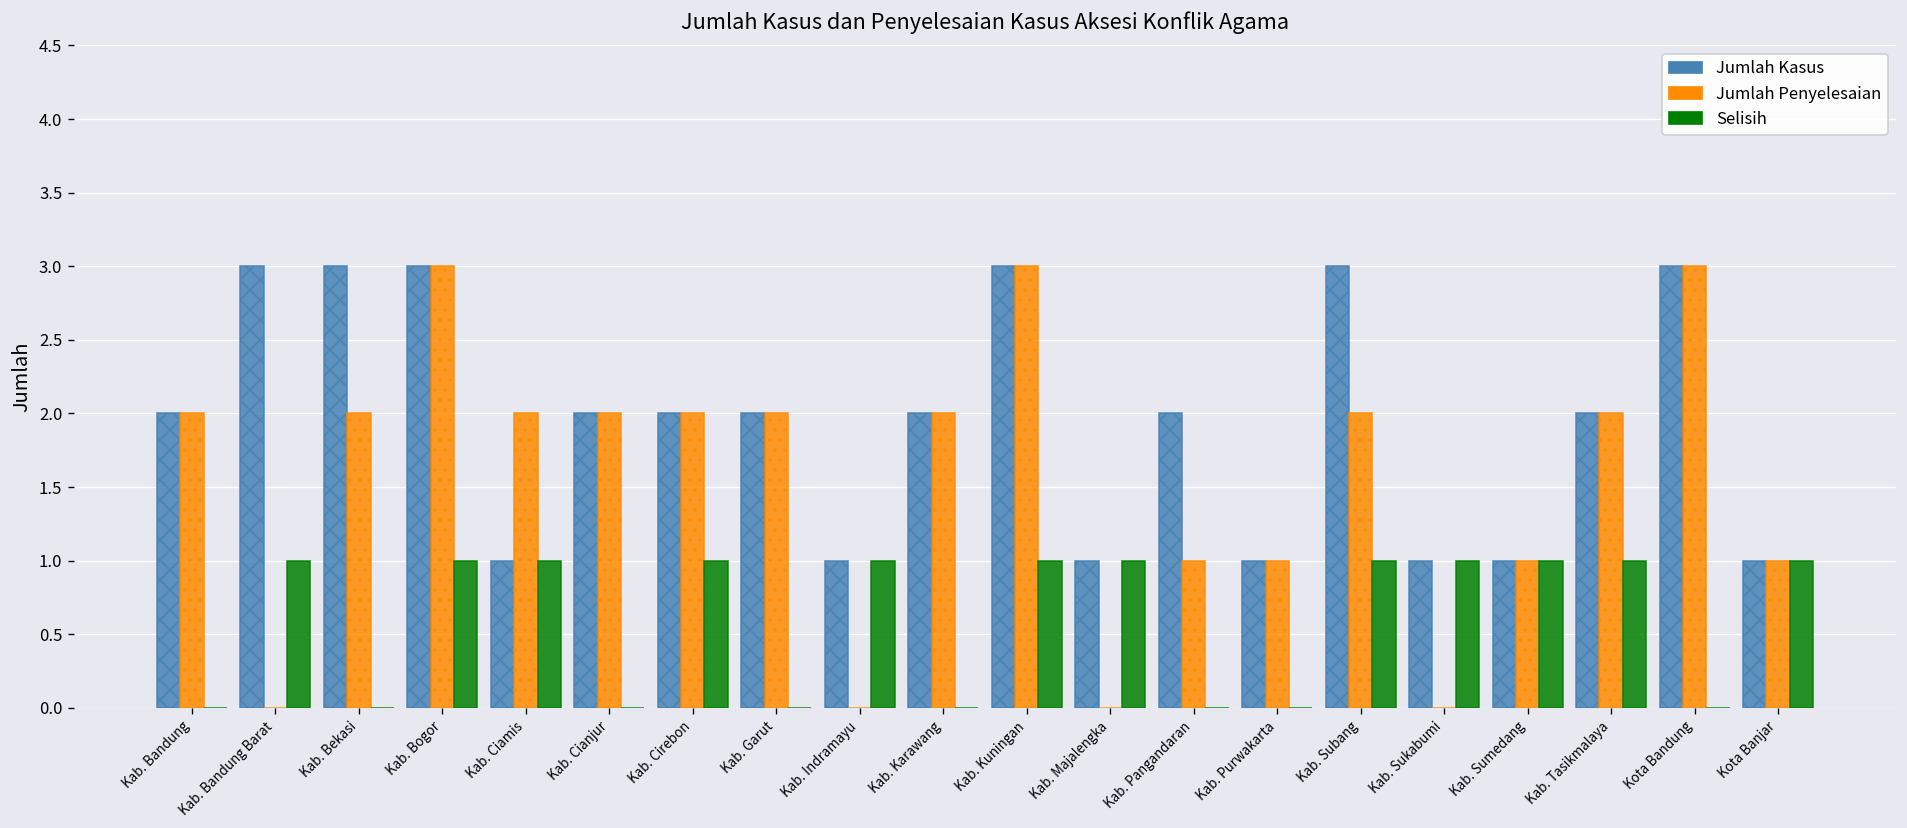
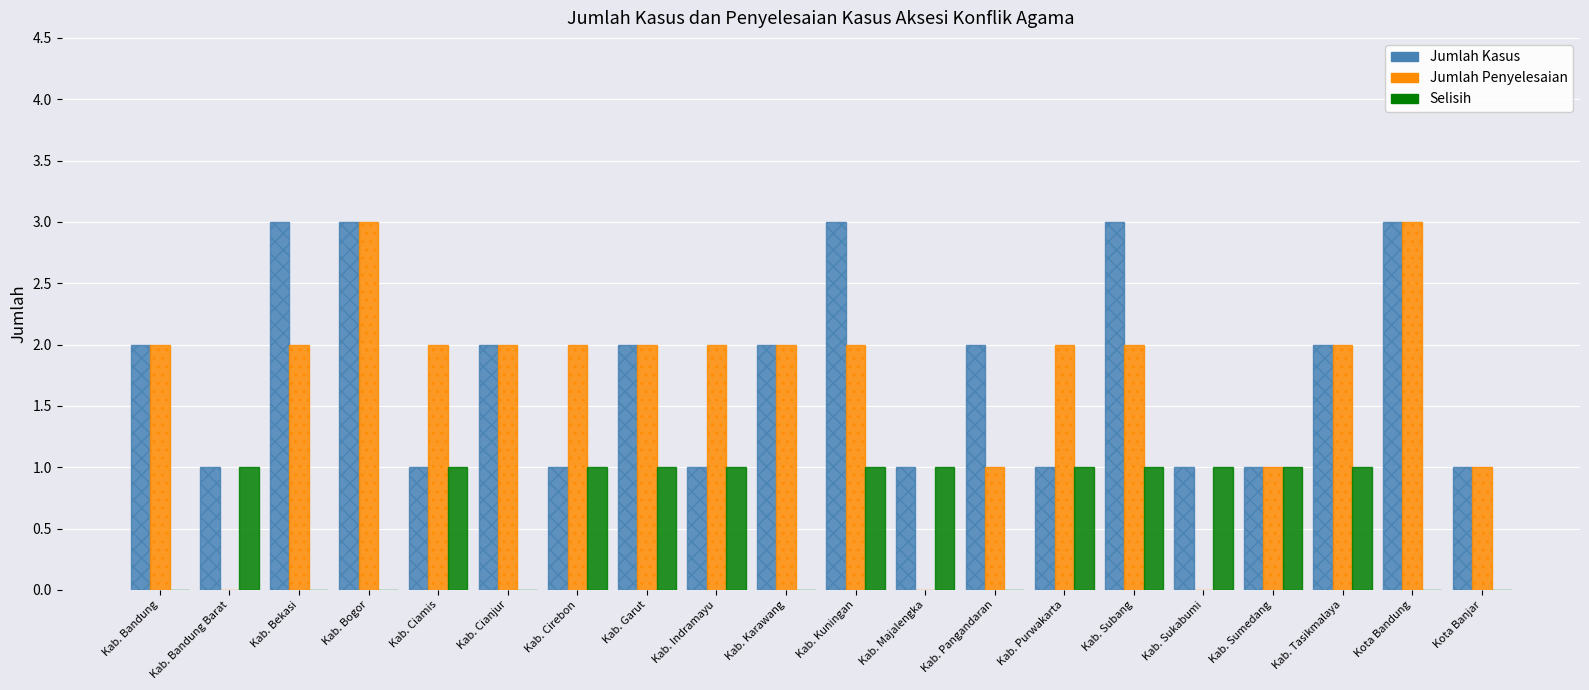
Jumlah Kasus, Kab. Bandung Barat: 3 -> 1
Selisih, Kab. Bogor: 1 -> 0
Jumlah Kasus, Kab. Cirebon: 2 -> 1
Selisih, Kab. Garut: 0 -> 1
Jumlah Penyelesaian, Kab. Indramayu: 0 -> 2
Jumlah Penyelesaian, Kab. Kuningan: 3 -> 2
Jumlah Penyelesaian, Kab. Purwakarta: 1 -> 2
Selisih, Kab. Purwakarta: 0 -> 1
Selisih, Kota Banjar: 1 -> 0
